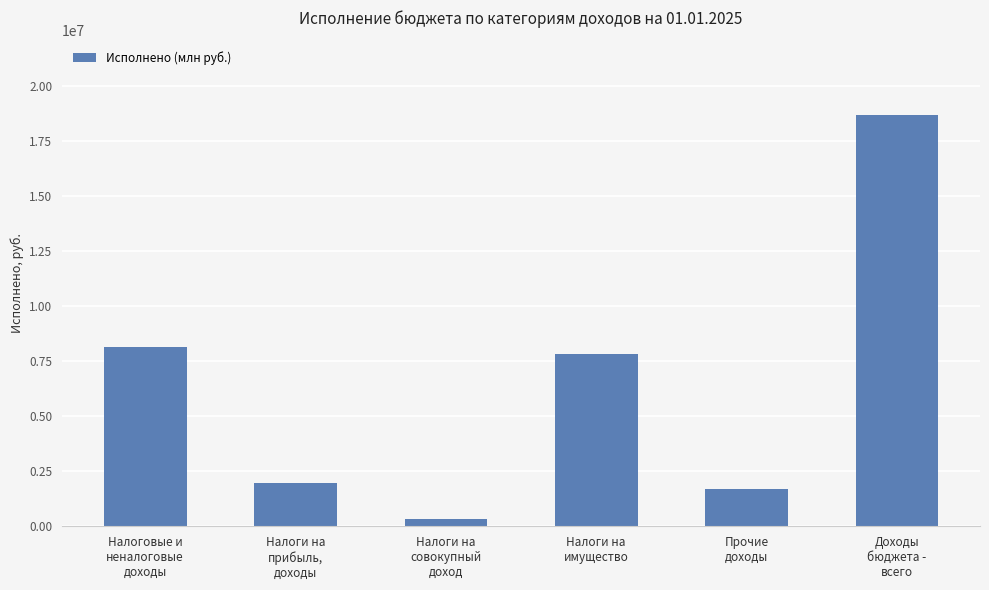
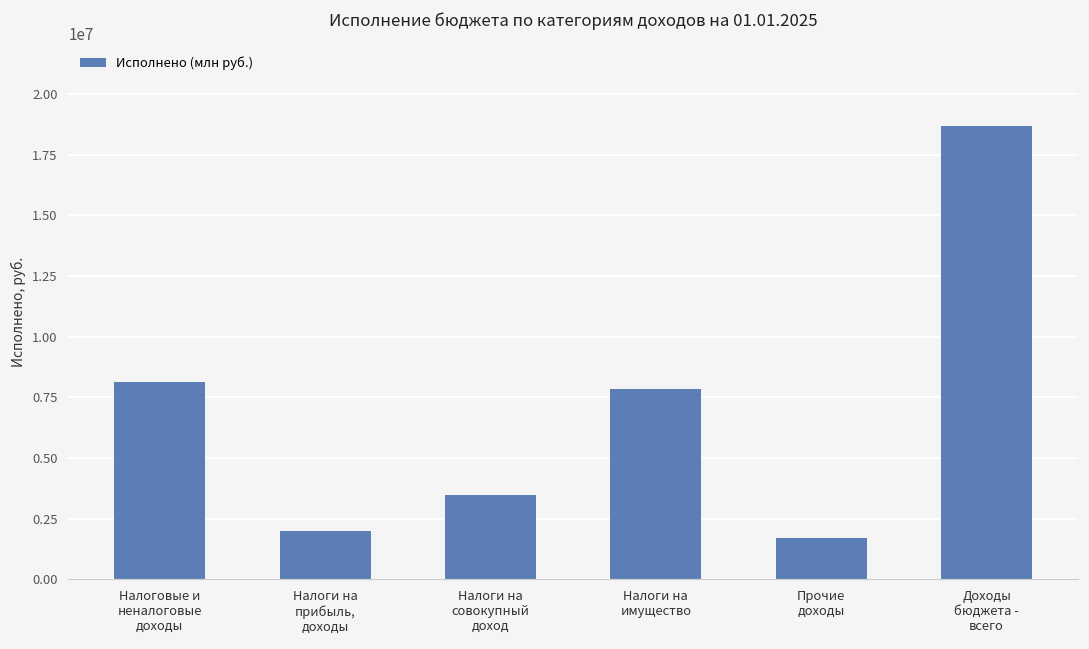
Налоги на совокупный доход: 400000 -> 3500000
